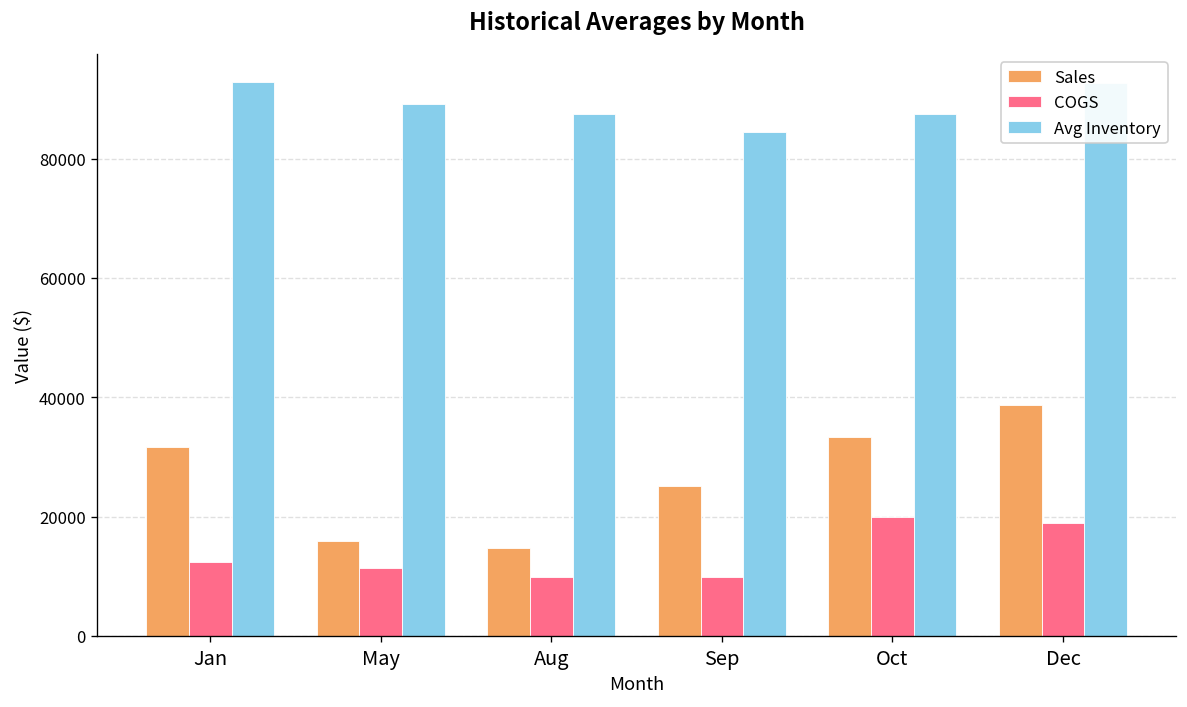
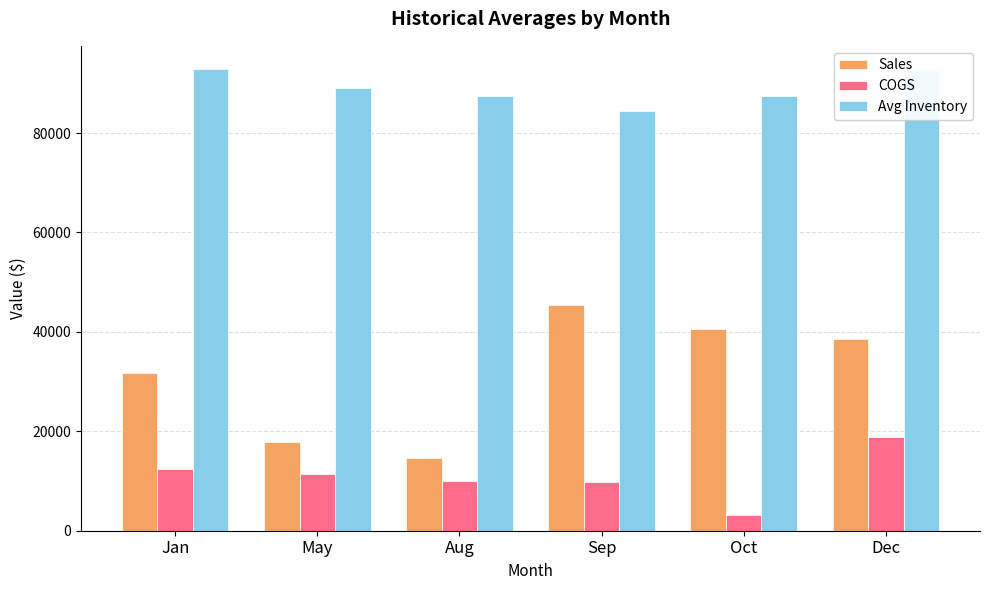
Sales, May: 16000 -> 18000
Sales, Sep: 25000 -> 45000
Sales, Oct: 33000 -> 41000
COGS, Oct: 20000 -> 3000
